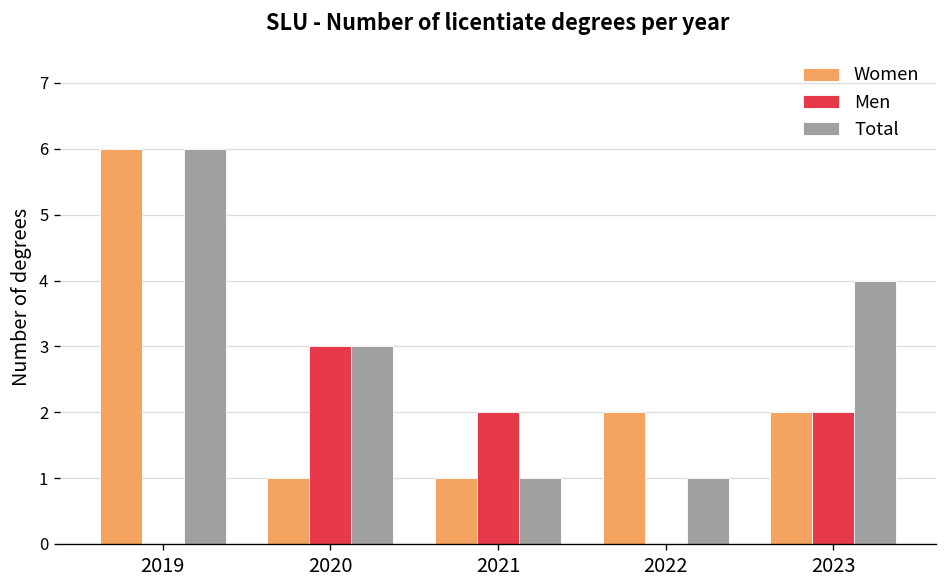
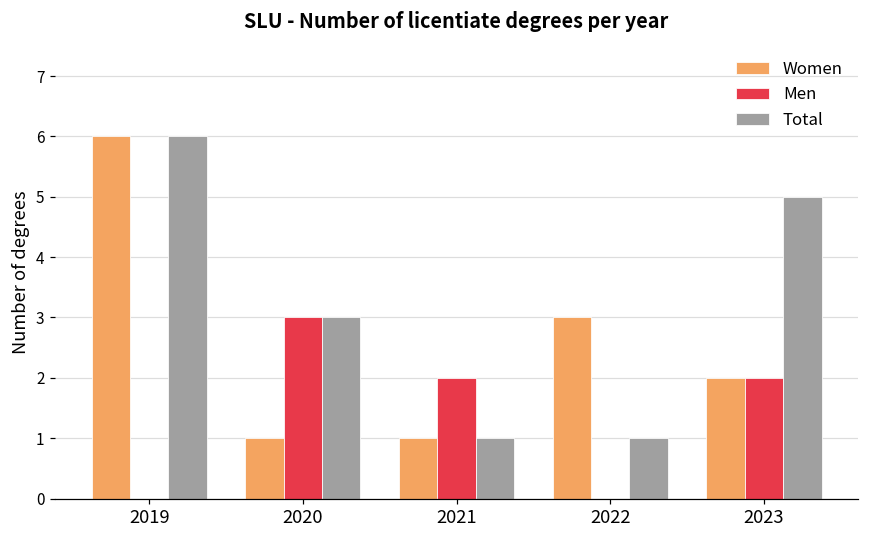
Women, 2022: 2 -> 3
Total, 2023: 4 -> 5
